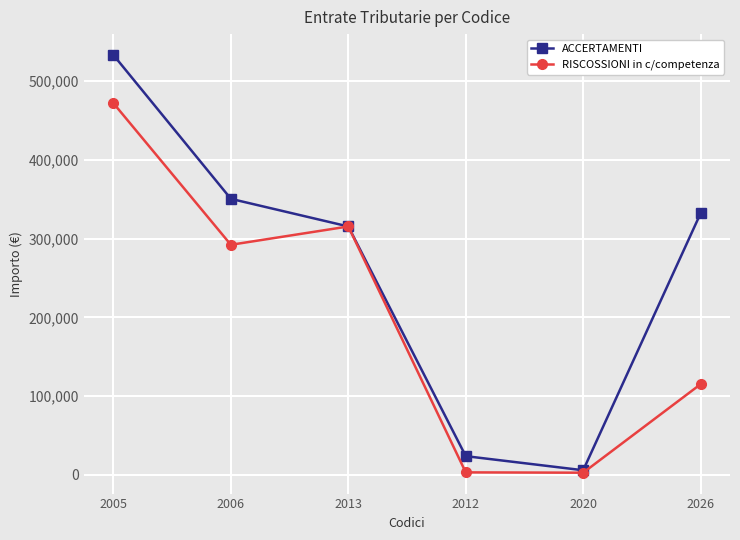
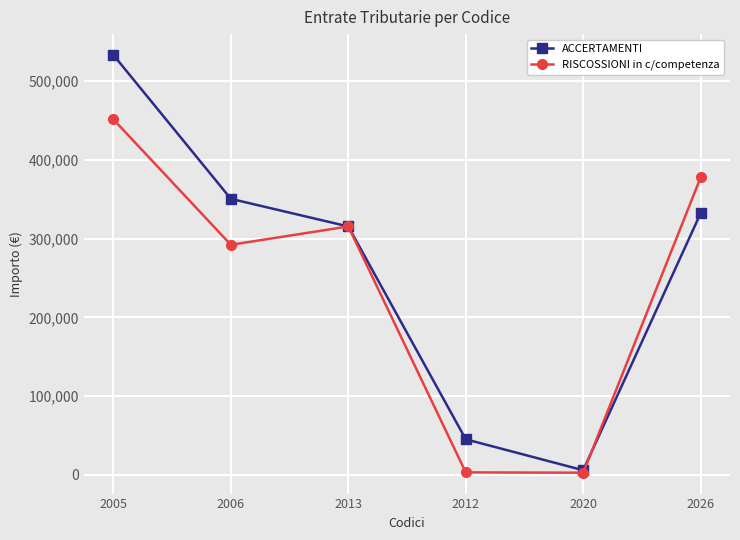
RISCOSSIONI in c/competenza, 2005: 470,000 -> 450,000
ACCERTAMENTI, 2012: 20,000 -> 50,000
RISCOSSIONI in c/competenza, 2026: 120,000 -> 380,000
